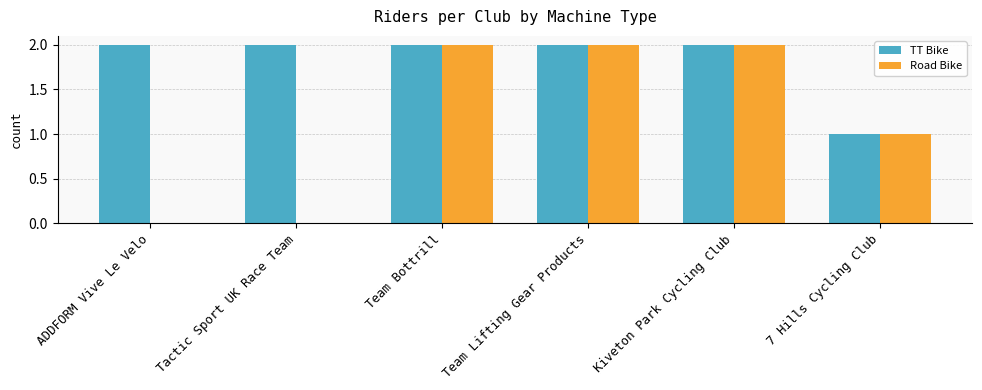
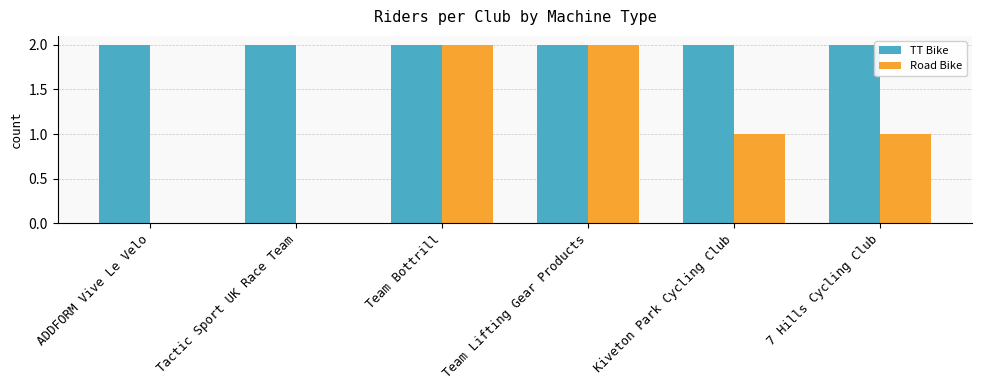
Road Bike, Kiveton Park Cycling Club: 2 -> 1
TT Bike, 7 Hills Cycling Club: 1 -> 2
